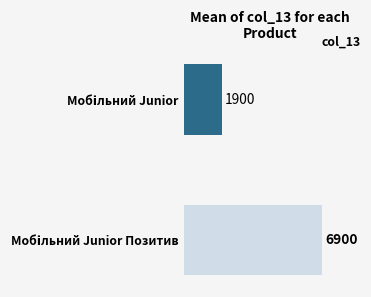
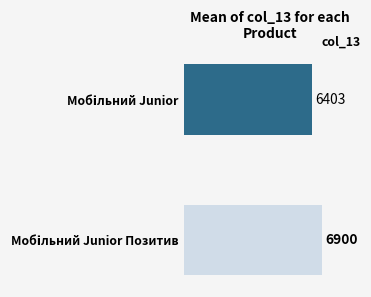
Мобільний Junior: 1900 -> 6403
